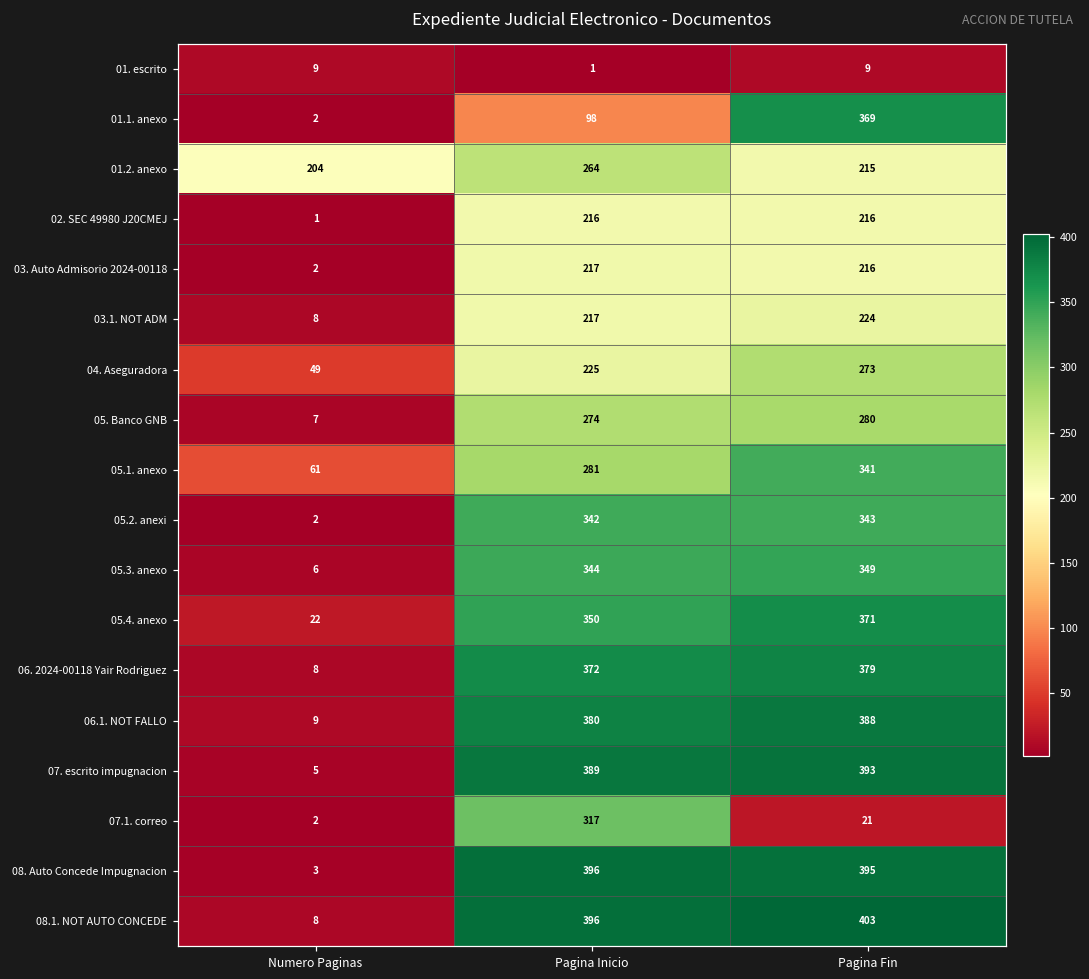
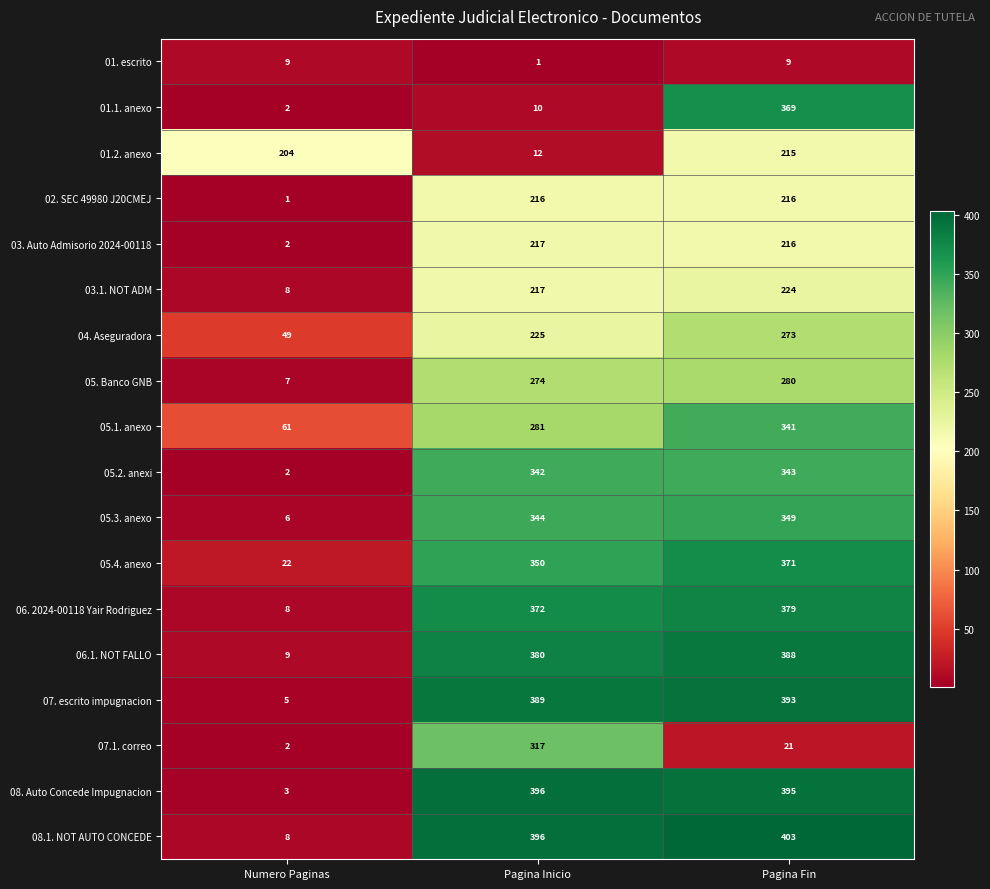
01.1. anexo, Pagina Inicio: 98 -> 10
01.2. anexo, Pagina Inicio: 264 -> 12
